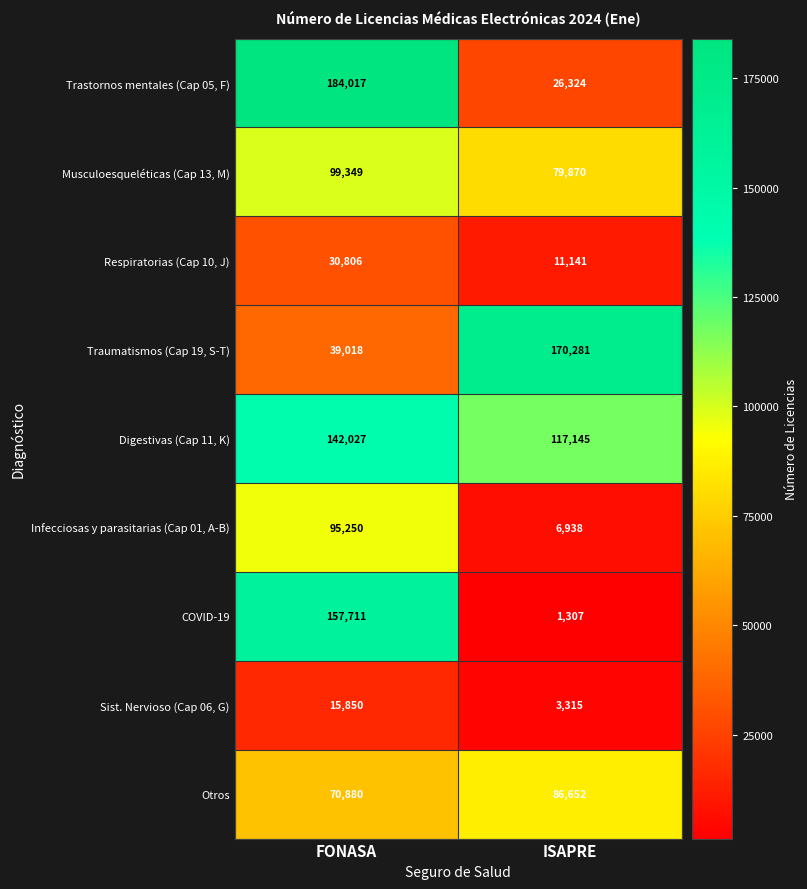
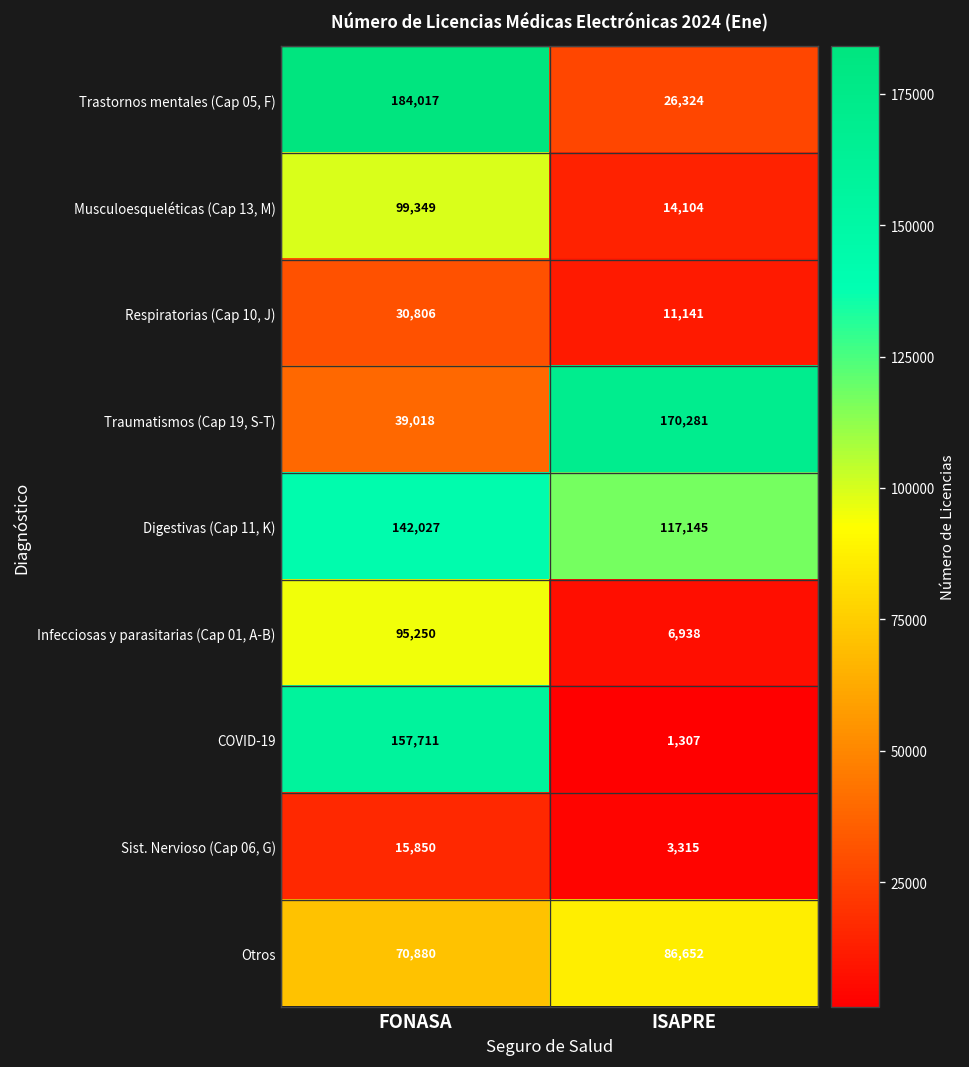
Musculoesqueléticas (Cap 13, M), ISAPRE: 79,870 -> 14,104
